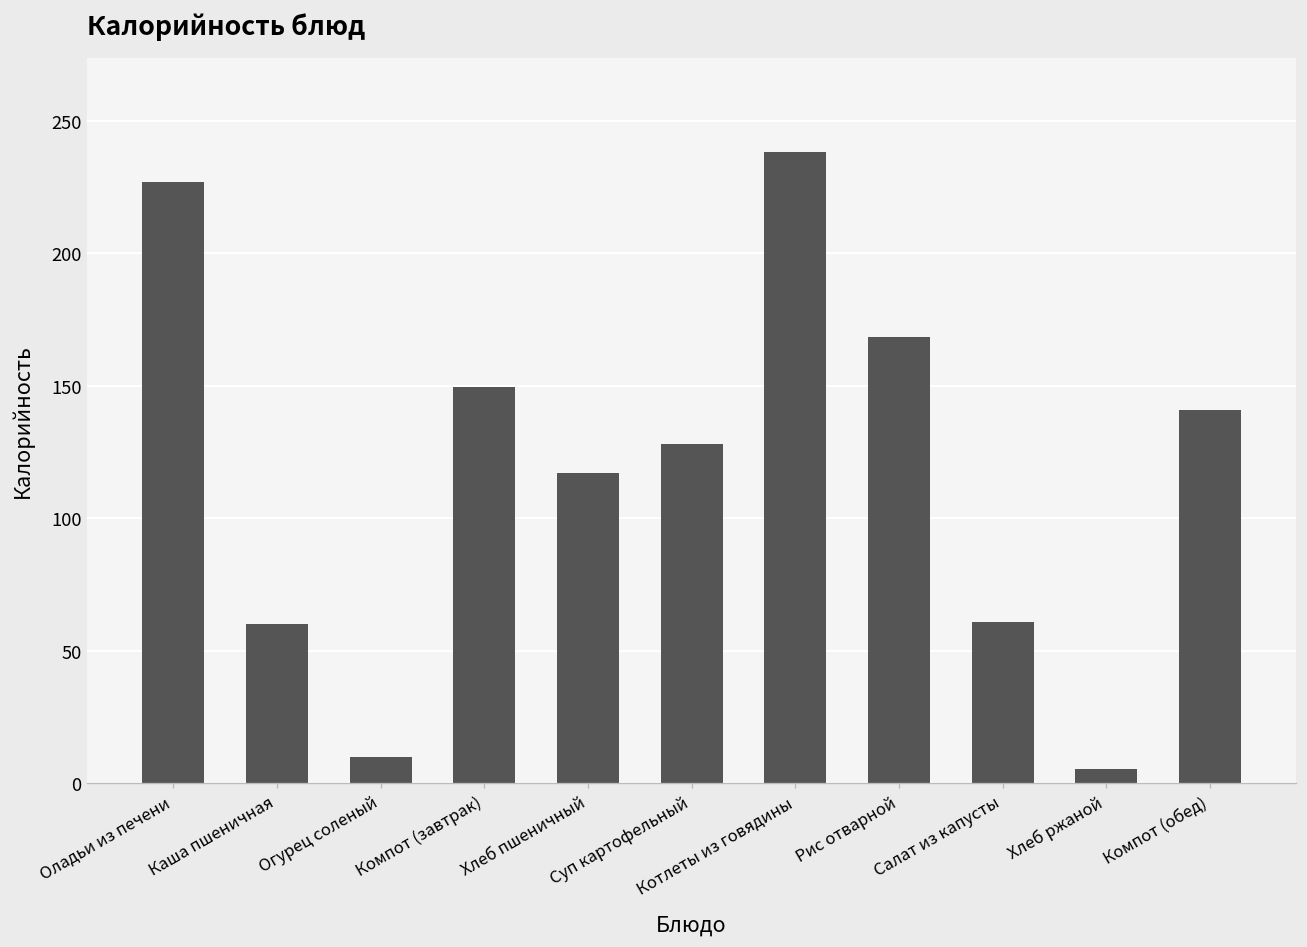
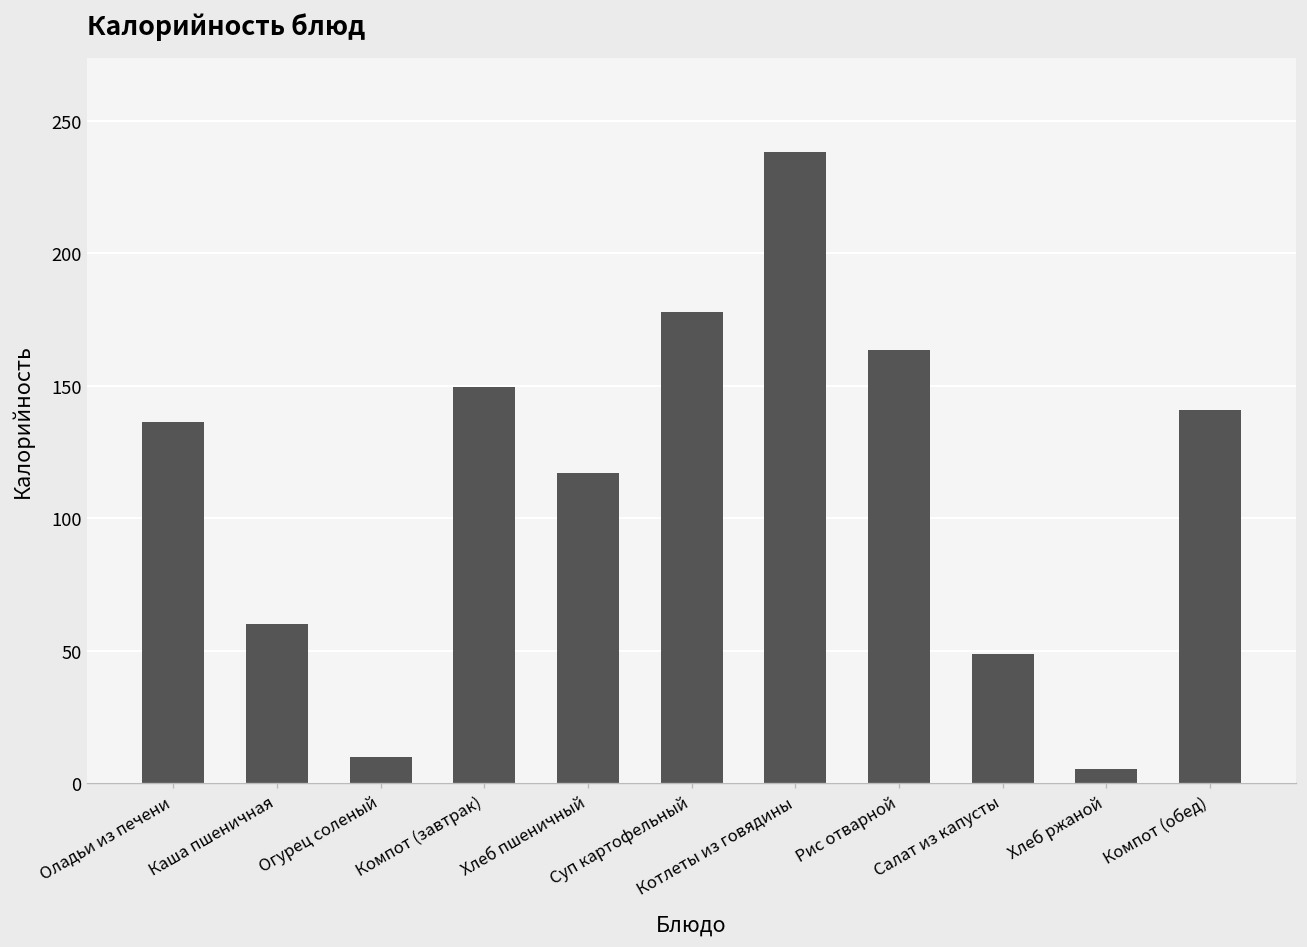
Оладьи из печени: 227 -> 136
Суп картофельный: 128 -> 178
Рис отварной: 168 -> 164
Салат из капусты: 61 -> 49
